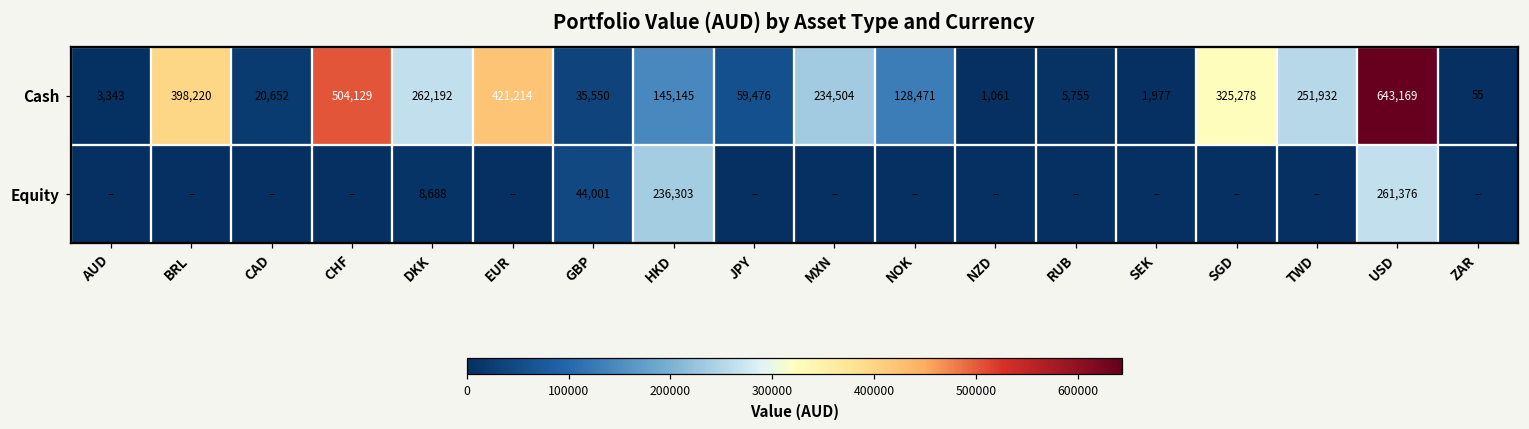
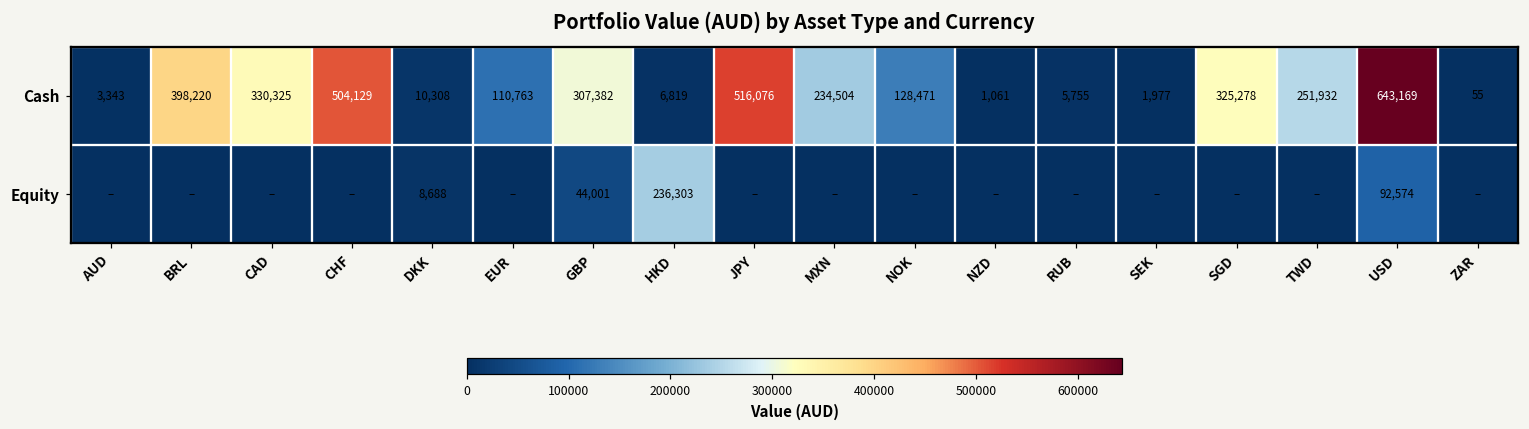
Cash, CAD: 20,652 -> 330,325
Cash, DKK: 262,192 -> 10,308
Cash, EUR: 421,214 -> 110,763
Cash, GBP: 35,550 -> 307,382
Cash, HKD: 145,145 -> 6,819
Cash, JPY: 59,476 -> 516,076
Equity, USD: 261,376 -> 92,574
